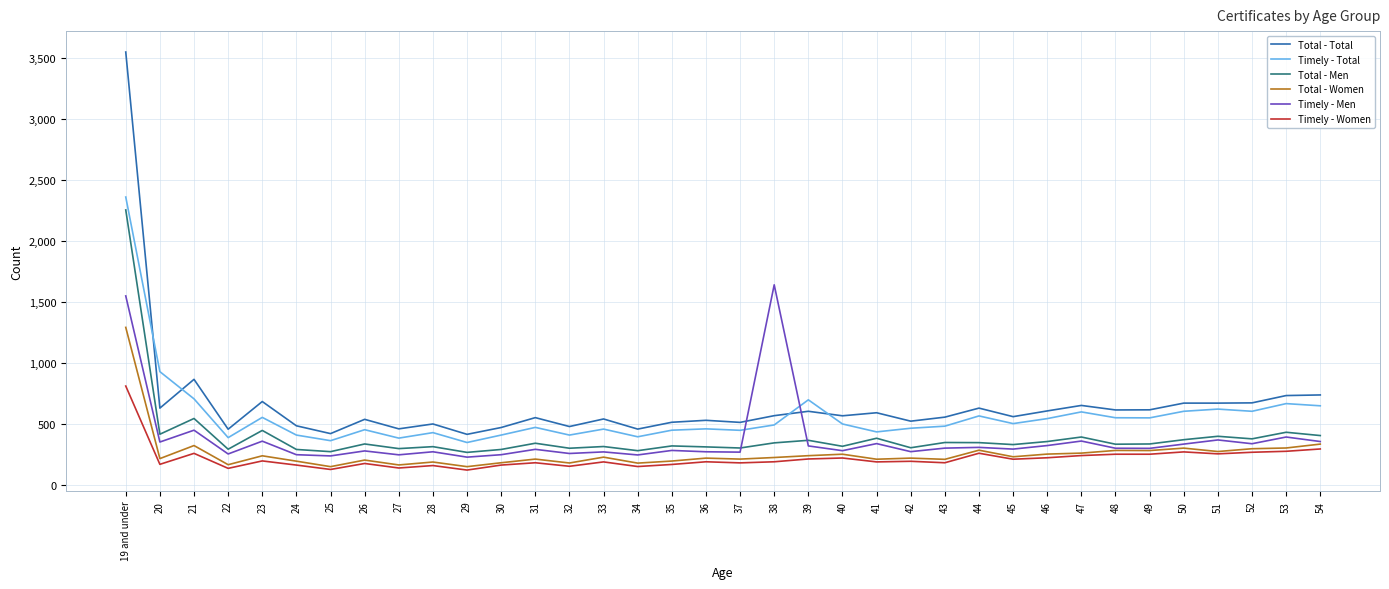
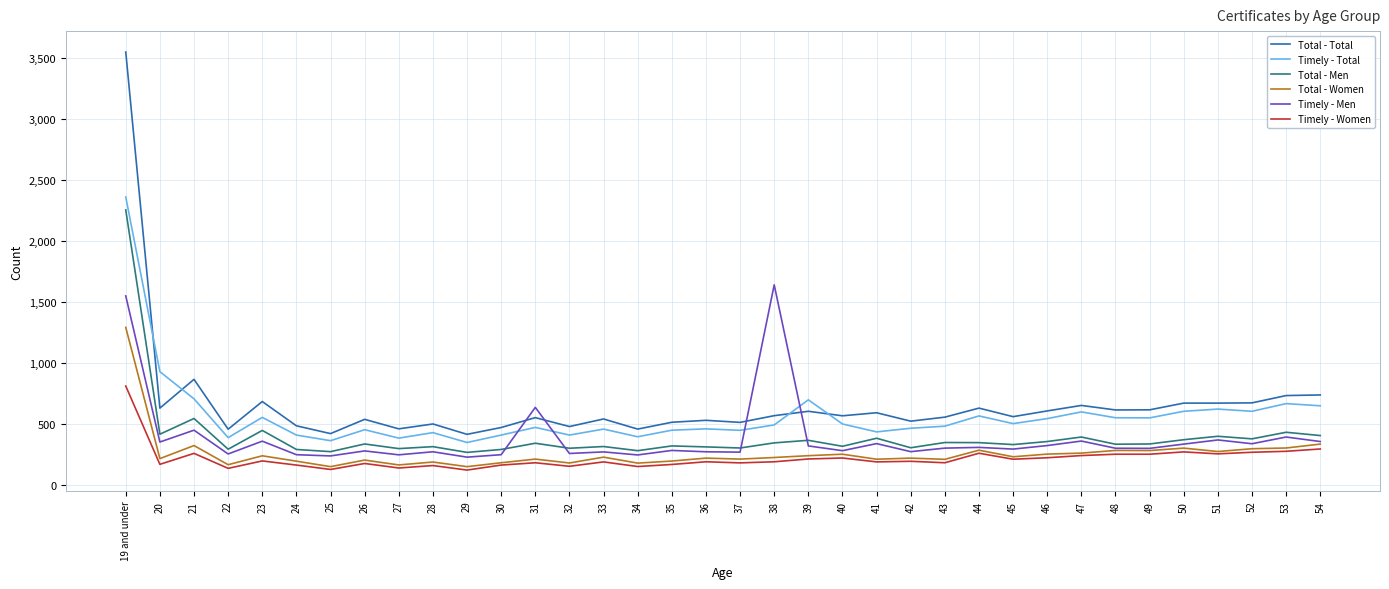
Timely - Men, 31: 290 -> 630
